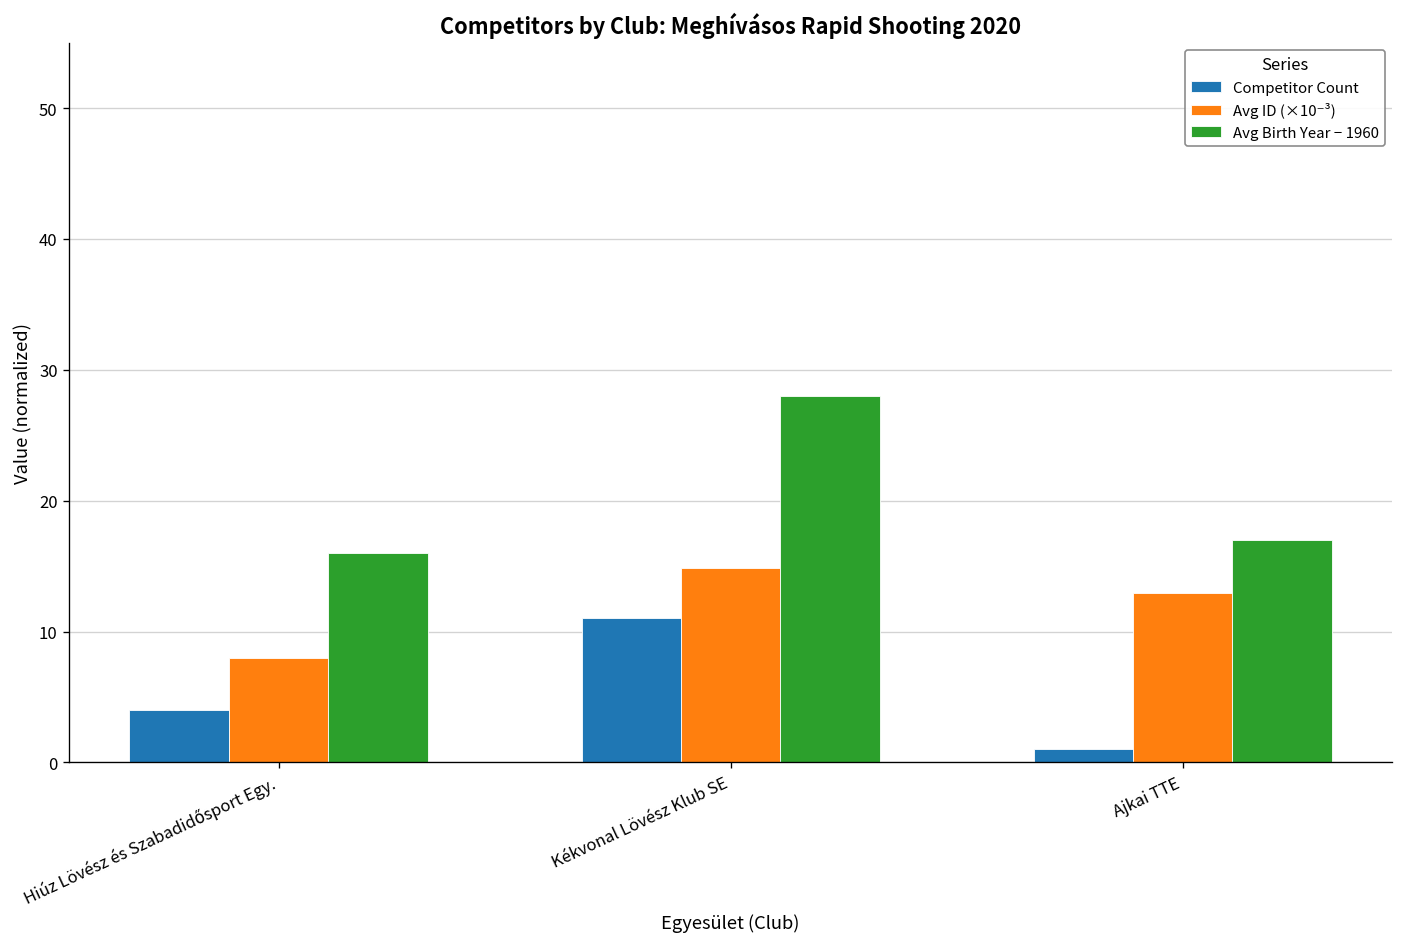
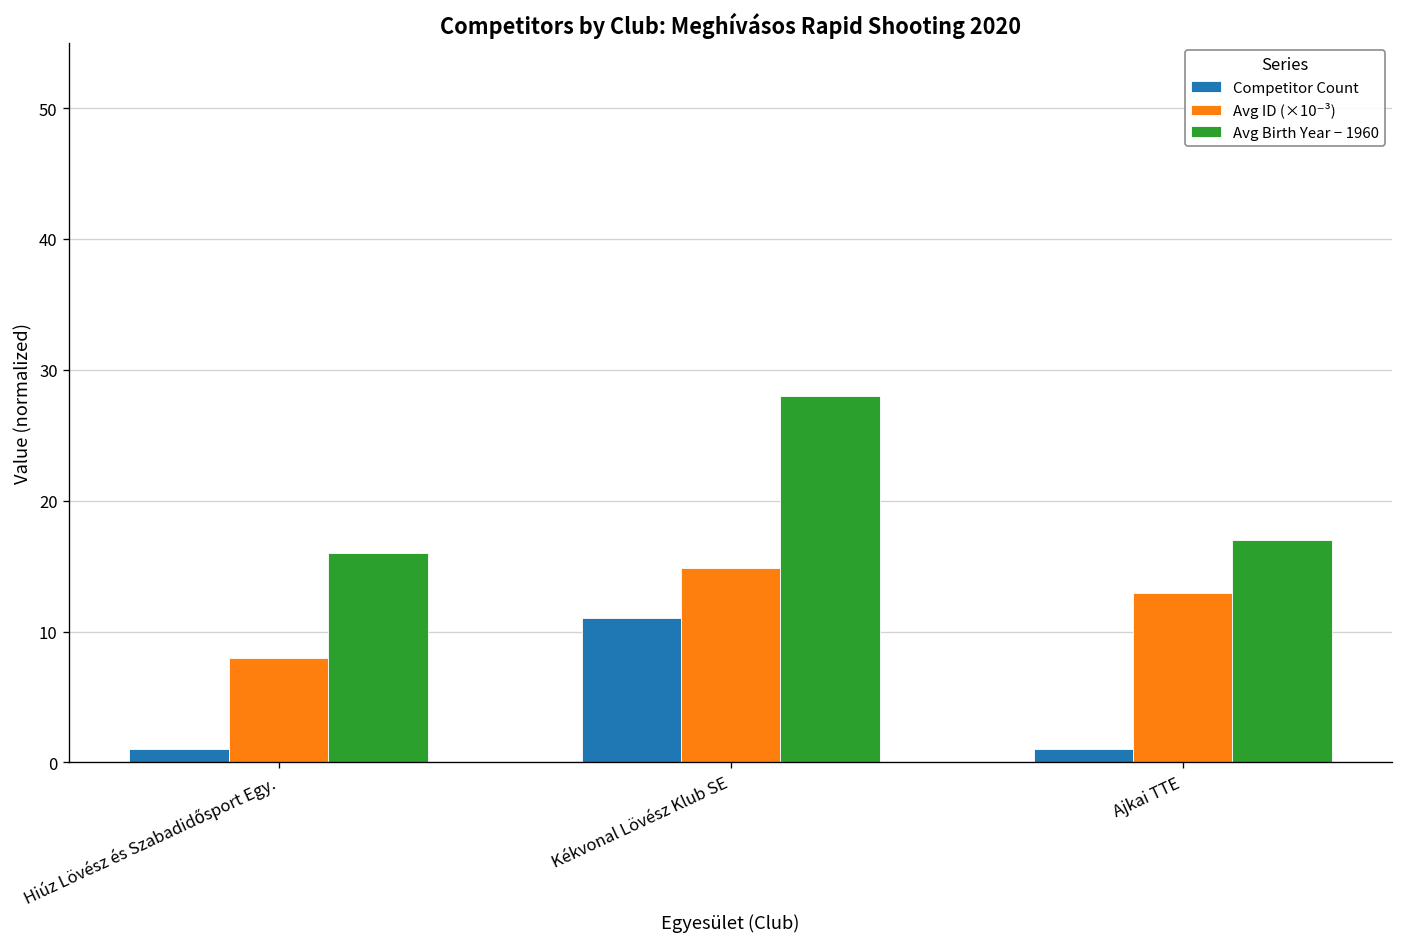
Competitor Count, Hiúz Lövész és Szabadidősport Egy.: 4 -> 1
